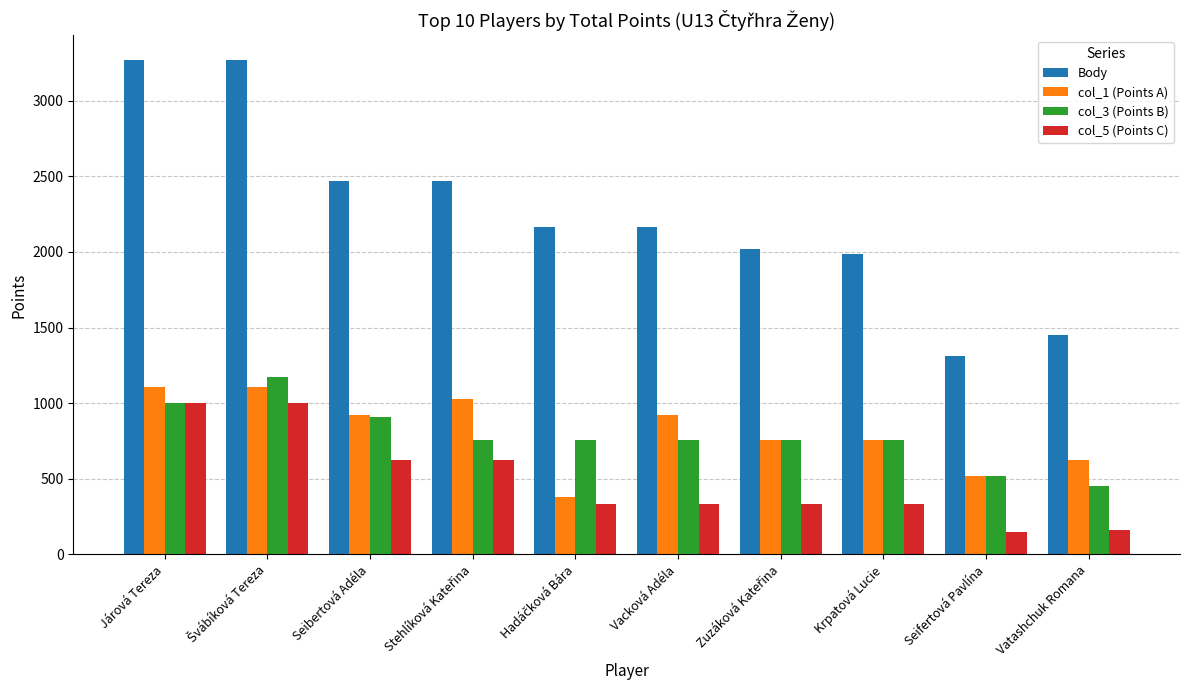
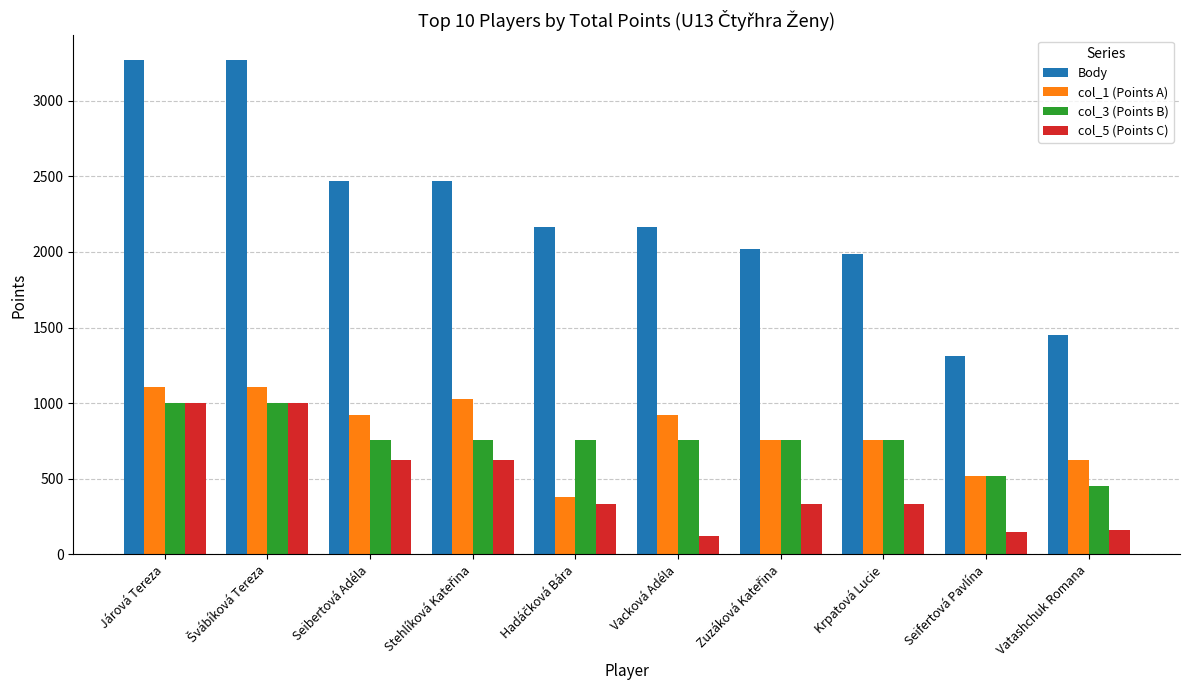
col_3 (Points B), Švábíková Tereza: 1170 -> 1000
col_3 (Points B), Seibertová Adéla: 910 -> 760
col_5 (Points C), Vacková Adéla: 340 -> 130
